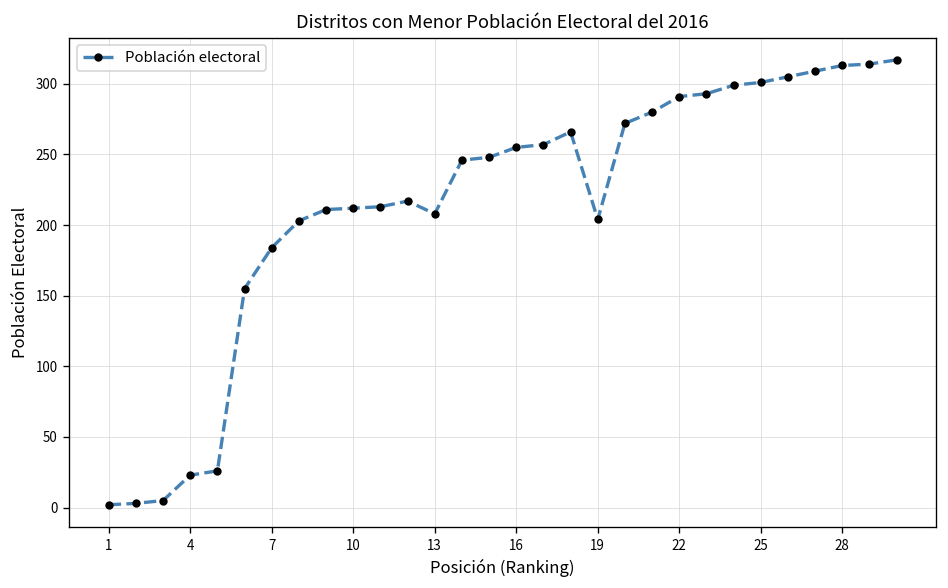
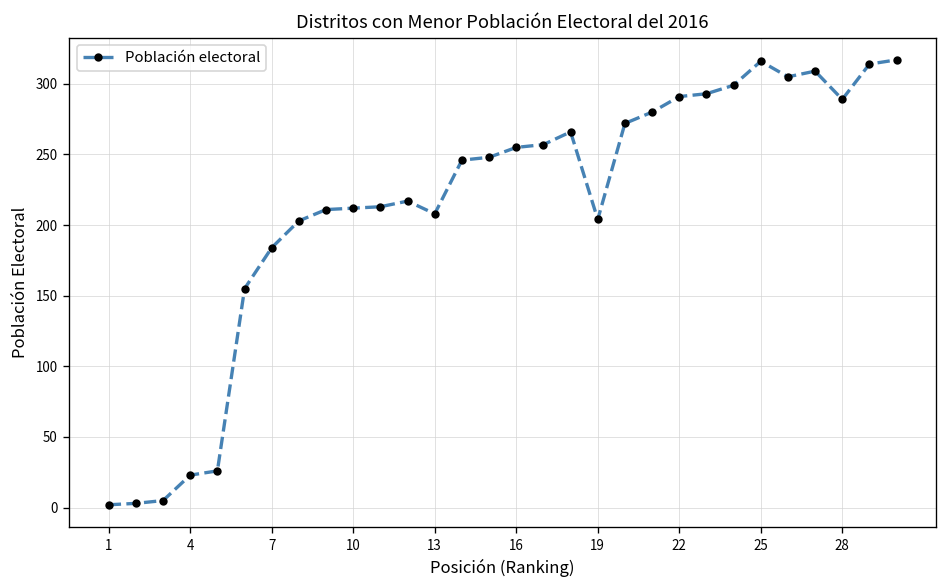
25: 301 -> 316
28: 313 -> 289
